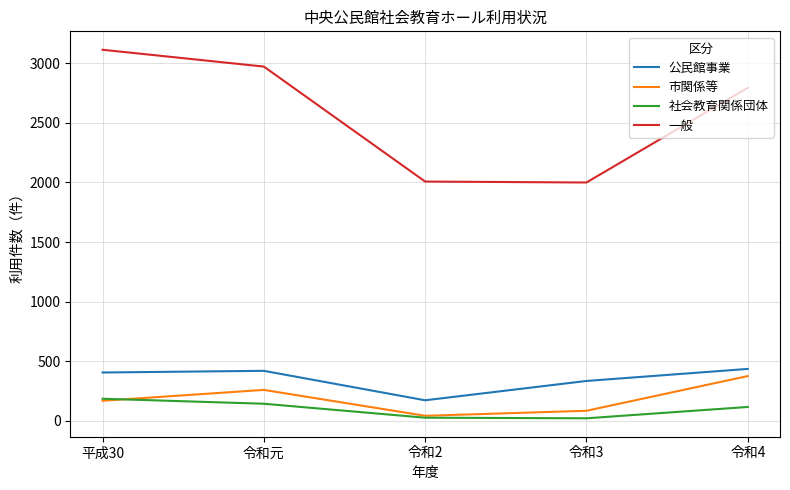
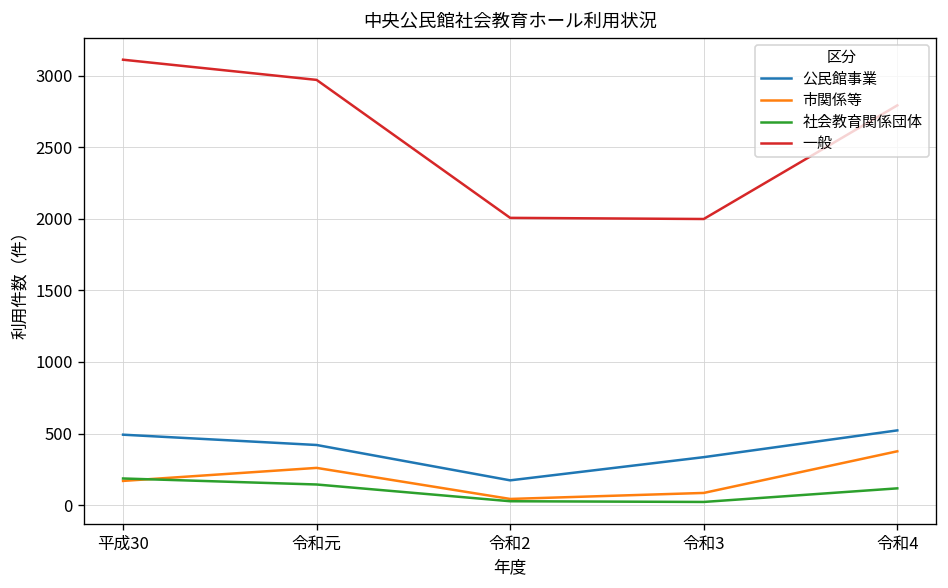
公民館事業, 平成30: 410 -> 490
公民館事業, 令和4: 440 -> 520
